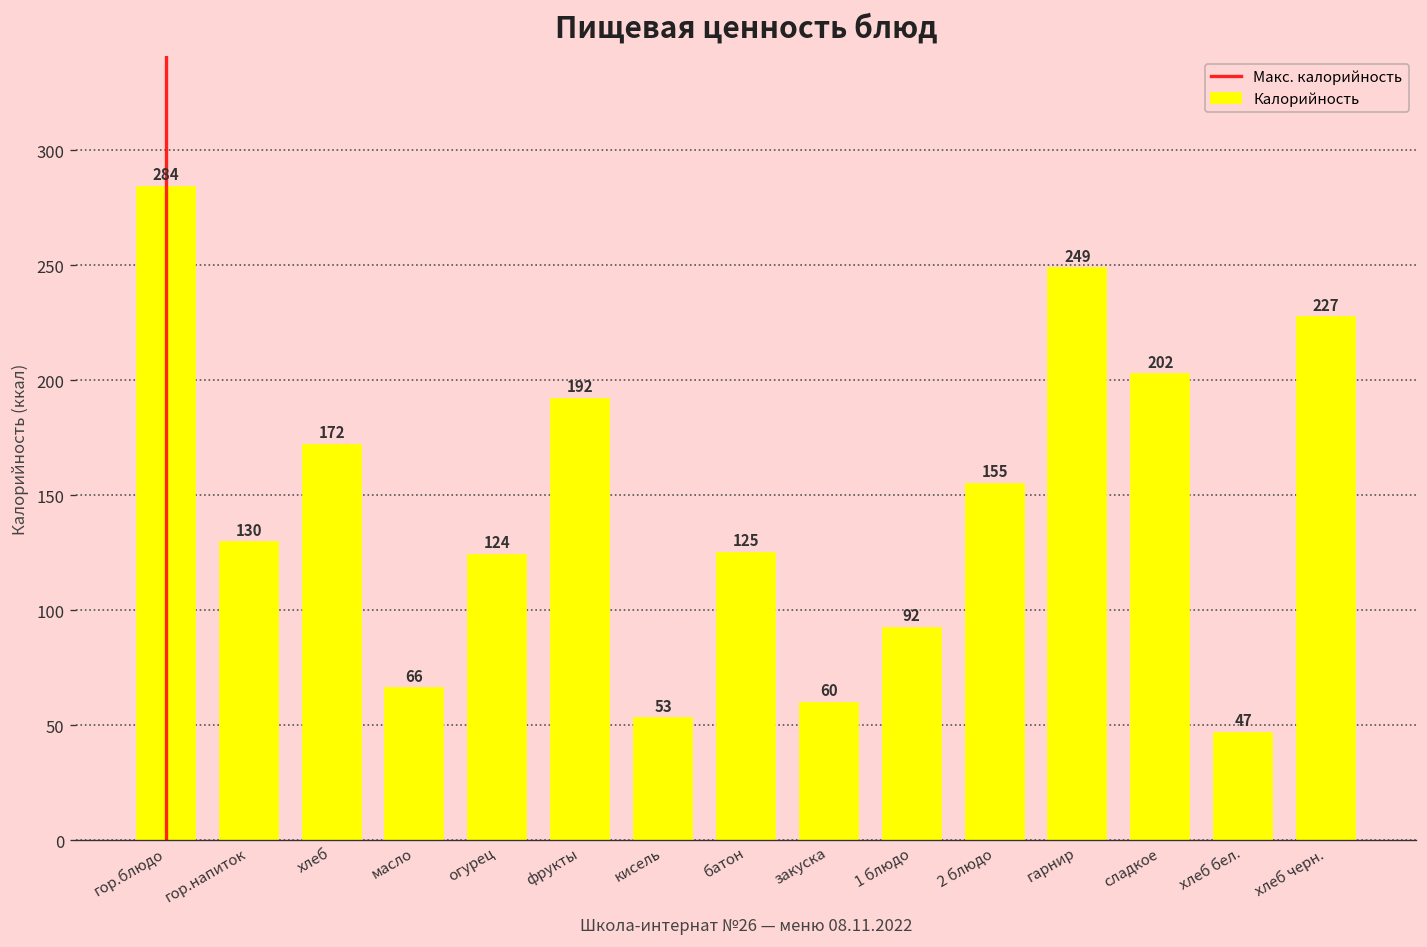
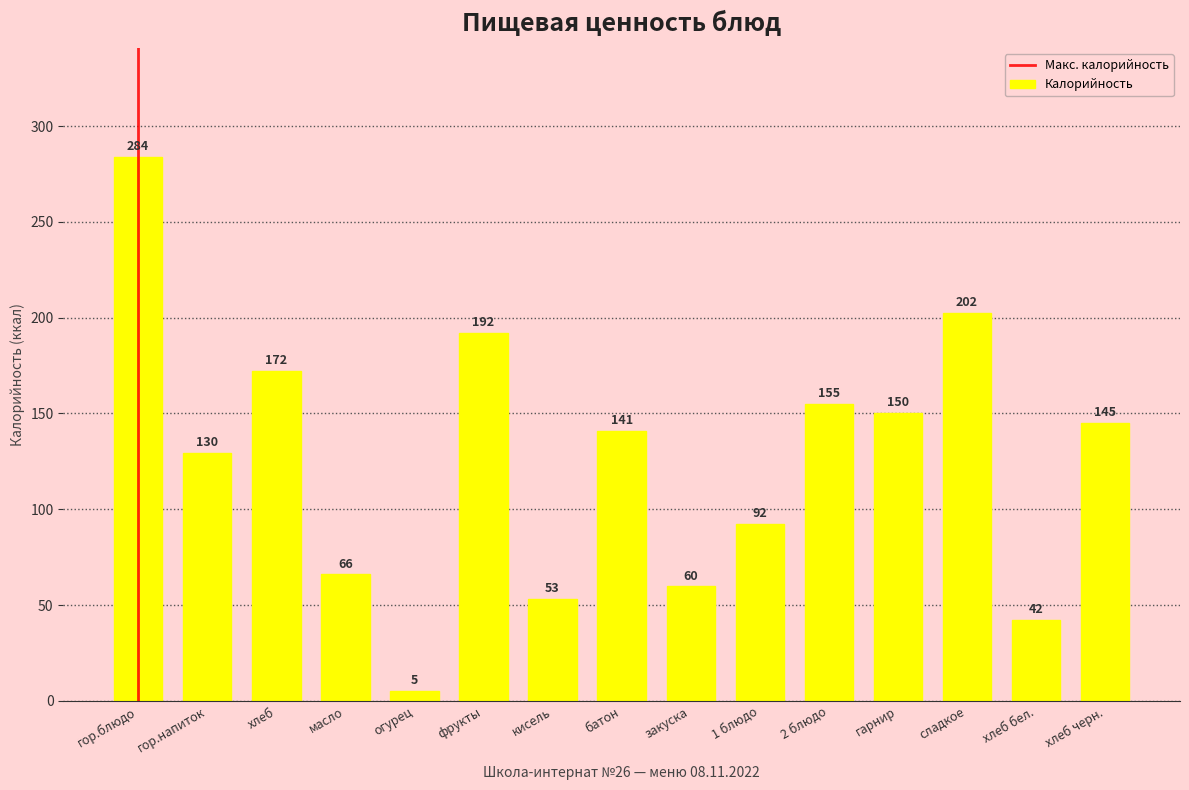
огурец: 124 -> 5
батон: 125 -> 141
гарнир: 249 -> 150
хлеб бел.: 47 -> 42
хлеб черн.: 227 -> 145
